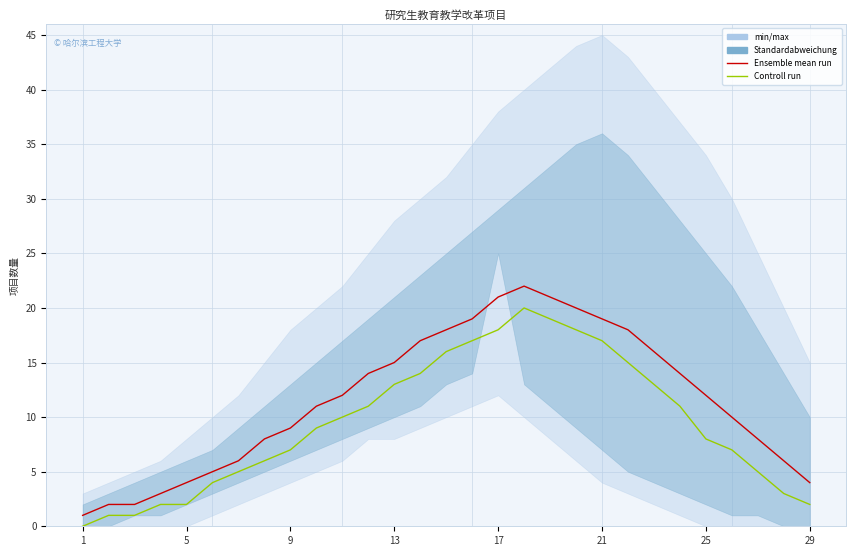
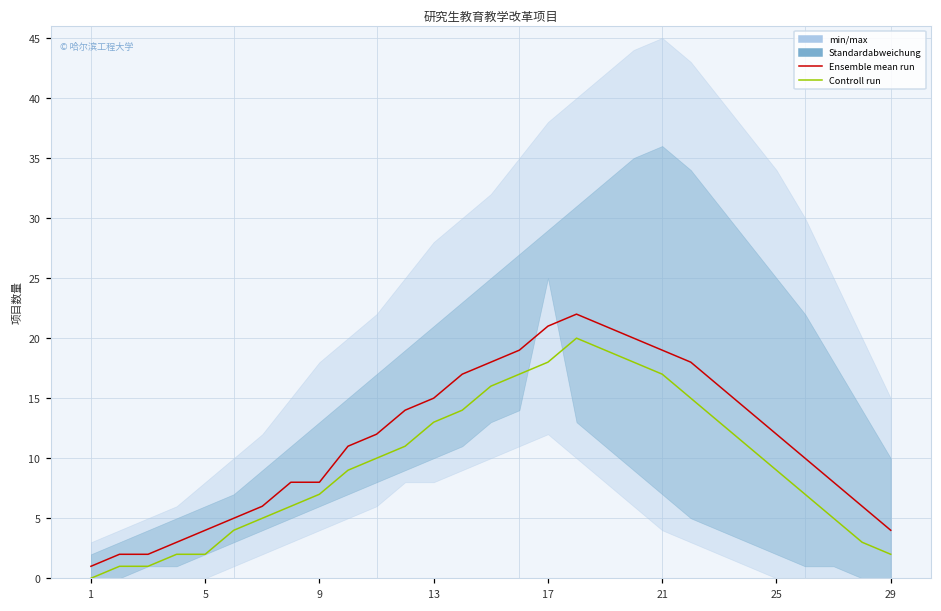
Ensemble mean run, 9: 9 -> 8
Controll run, 25: 8 -> 9
